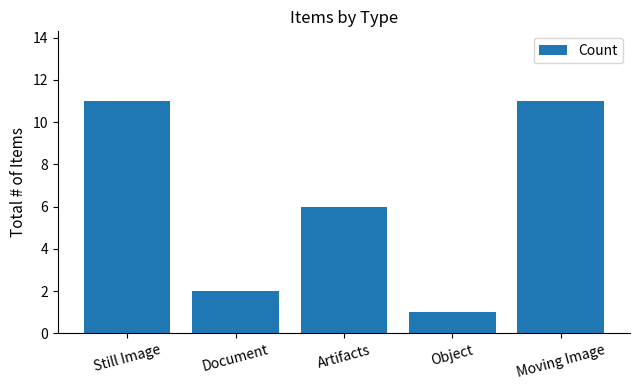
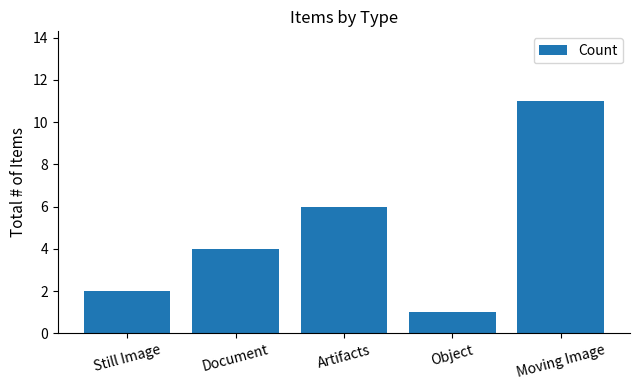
Still Image: 11 -> 2
Document: 2 -> 4
